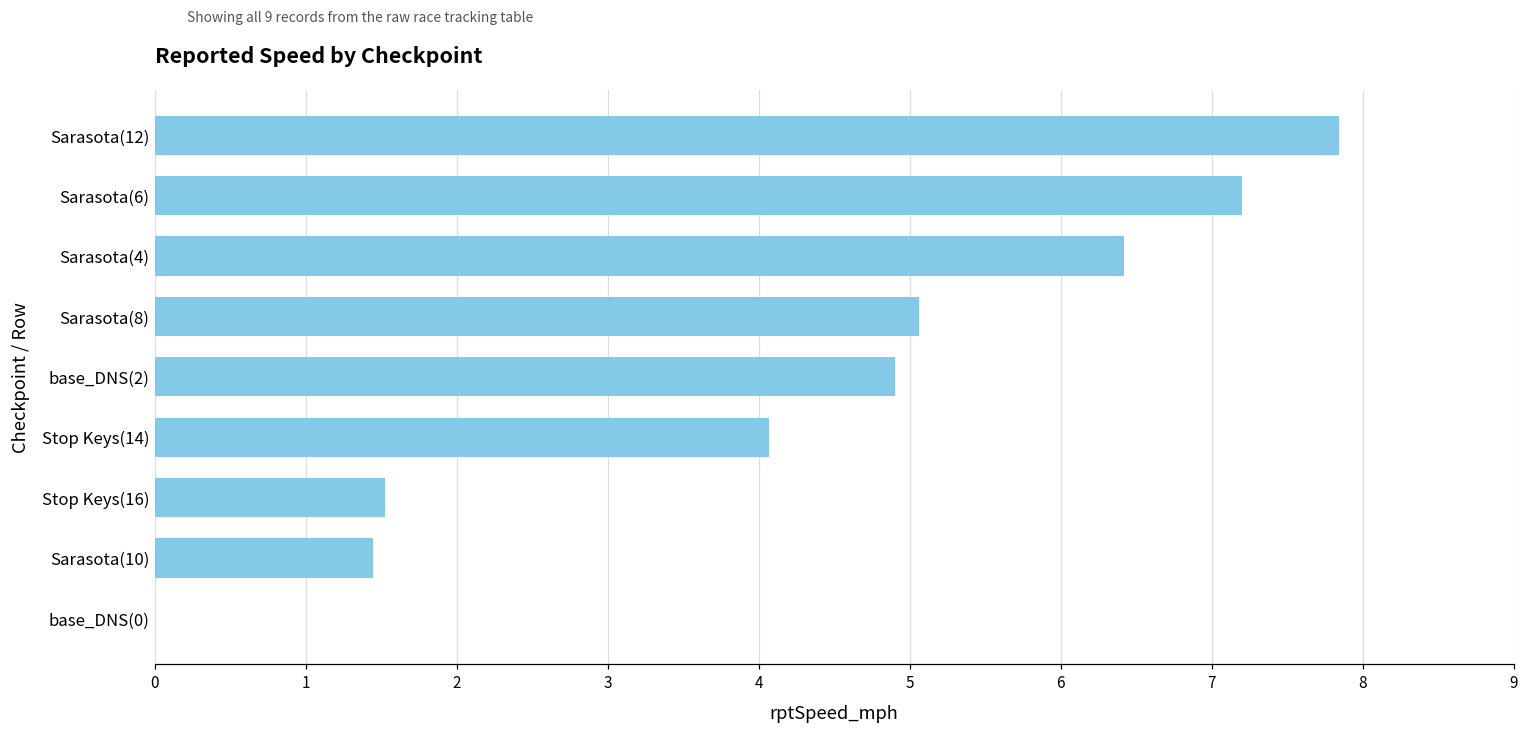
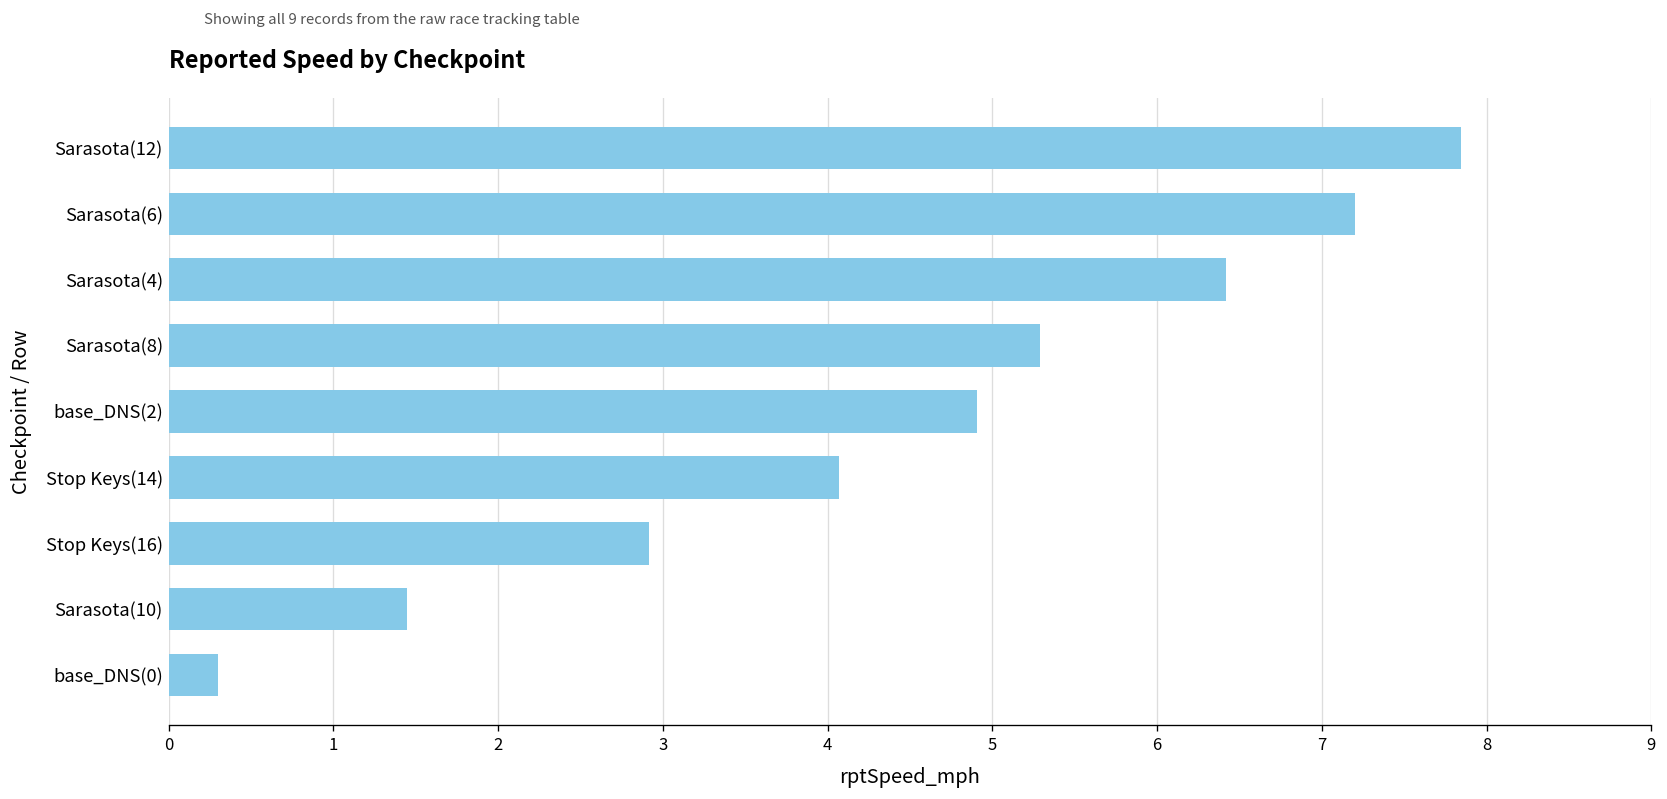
Sarasota(8): 5.06 -> 5.29
Stop Keys(16): 1.53 -> 2.91
base_DNS(0): 0.0 -> 0.3
